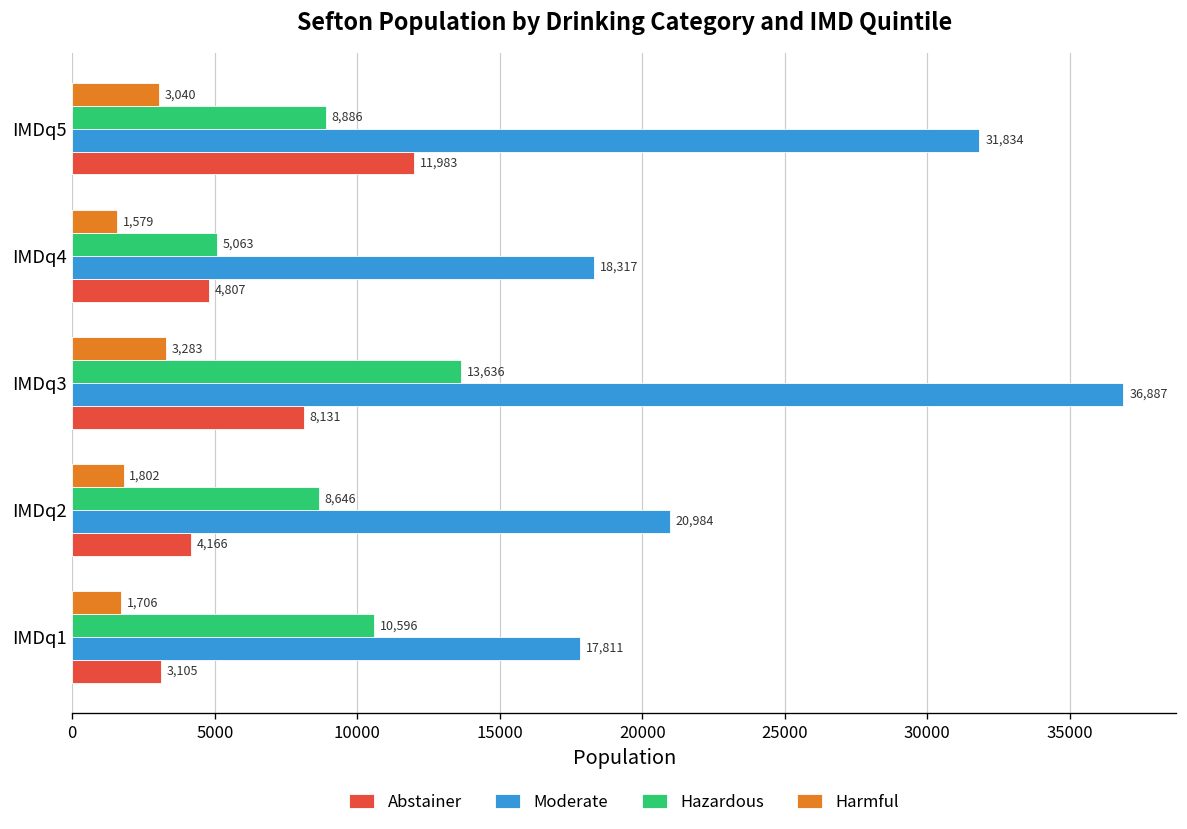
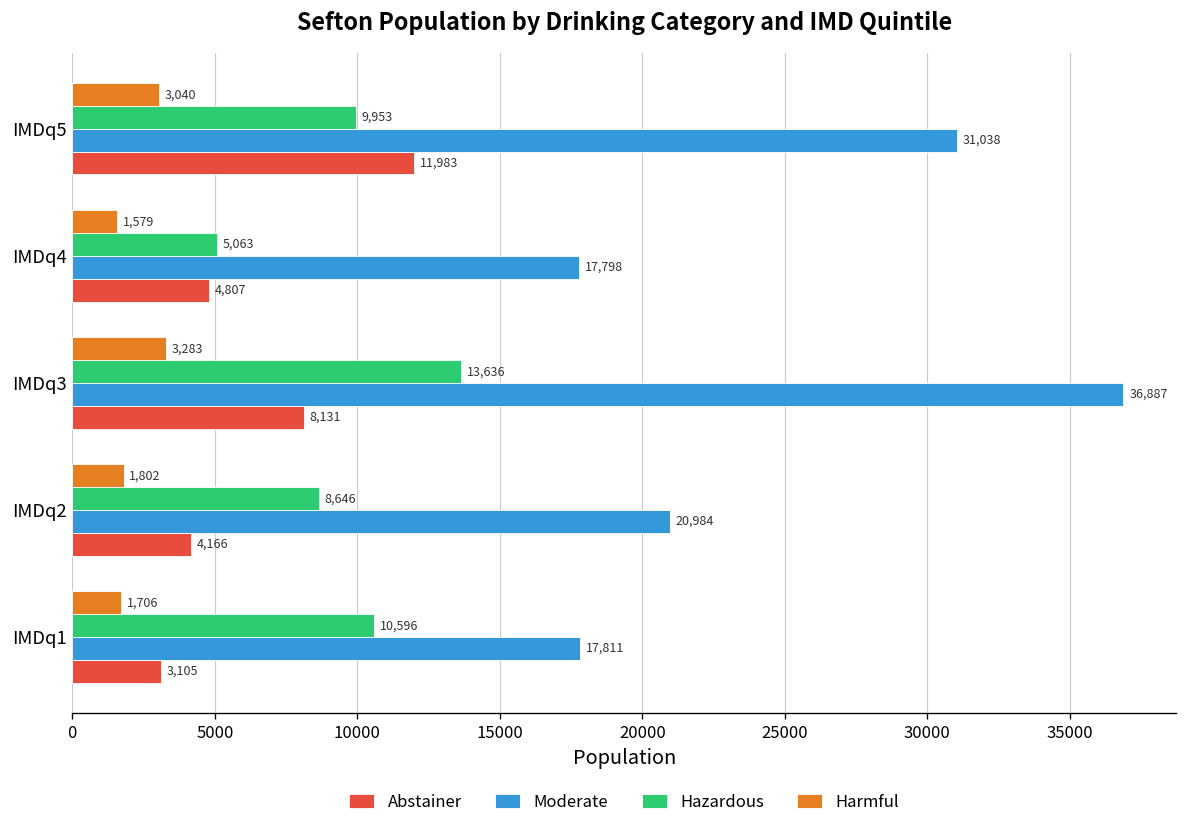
Hazardous, IMDq5: 8,886 -> 9,953
Moderate, IMDq5: 31,834 -> 31,038
Moderate, IMDq4: 18,317 -> 17,798
